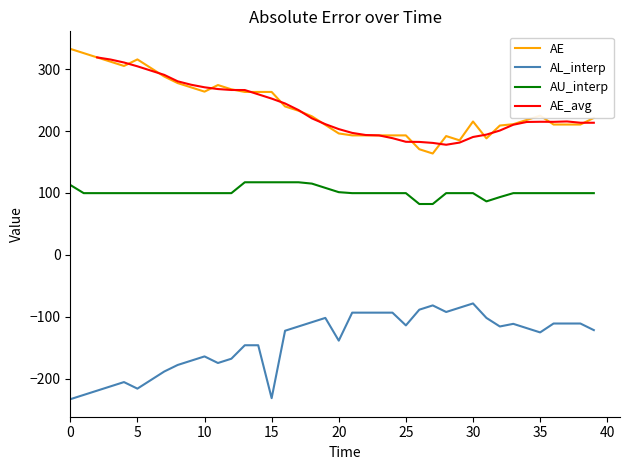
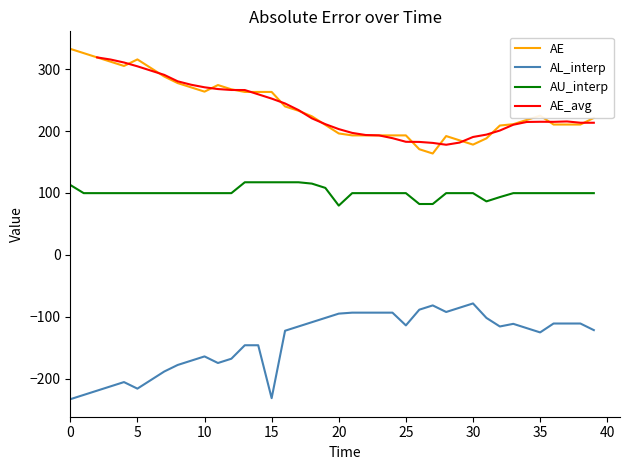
AL_interp, 20: -140 -> -90
AU_interp, 20: 100 -> 80
AE, 30: 220 -> 180
